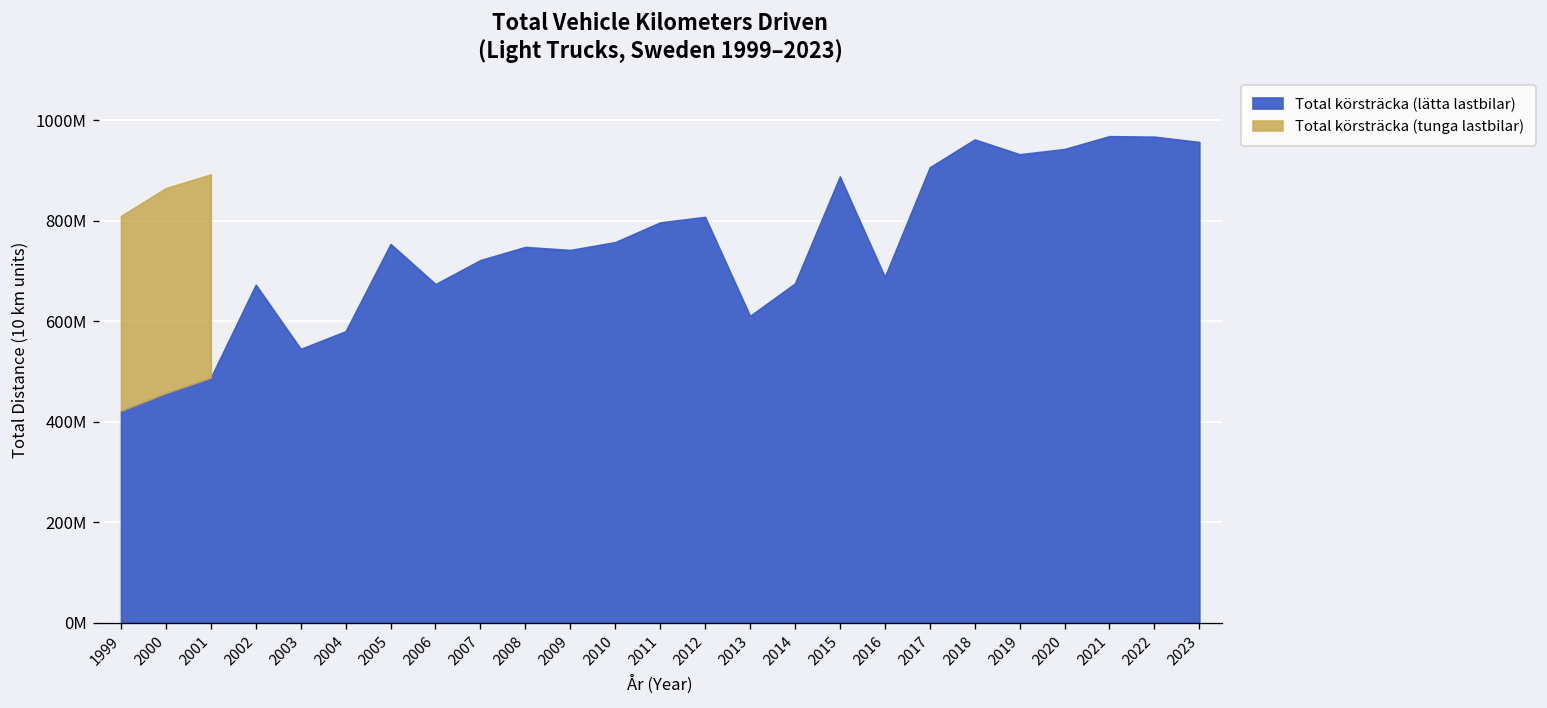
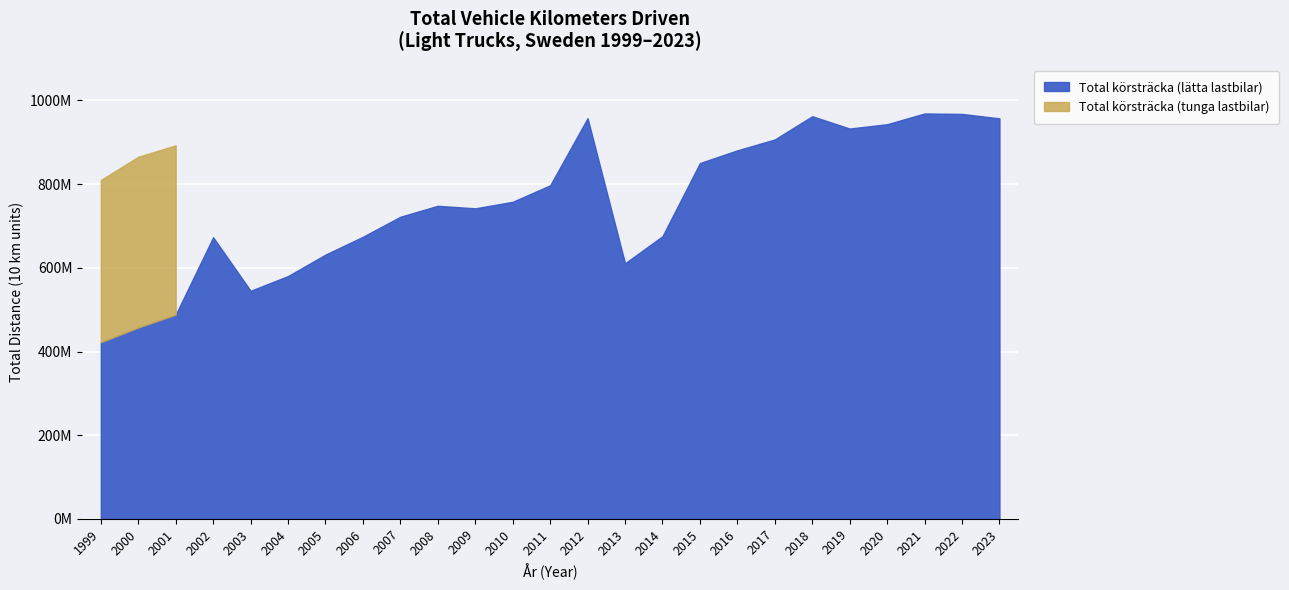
Total körsträcka (lätta lastbilar), 2005: 750000000 -> 630000000
Total körsträcka (lätta lastbilar), 2012: 810000000 -> 960000000
Total körsträcka (lätta lastbilar), 2015: 890000000 -> 850000000
Total körsträcka (lätta lastbilar), 2016: 690000000 -> 880000000
